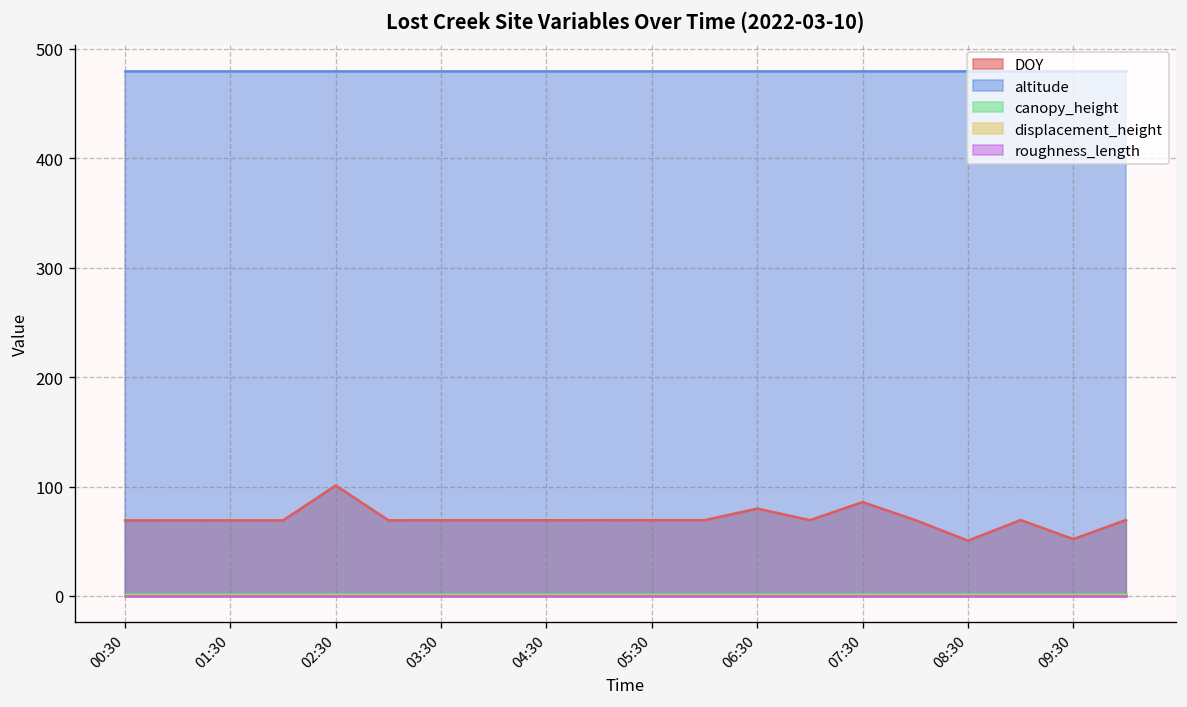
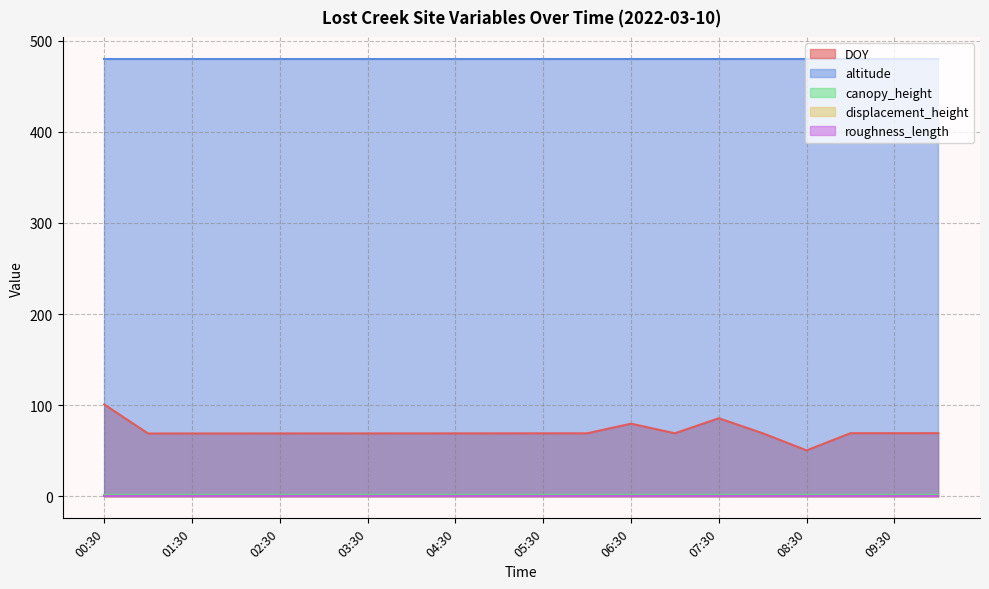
DOY, 00:30: 70 -> 100
DOY, 02:30: 100 -> 70
DOY, 09:30: 50 -> 70
